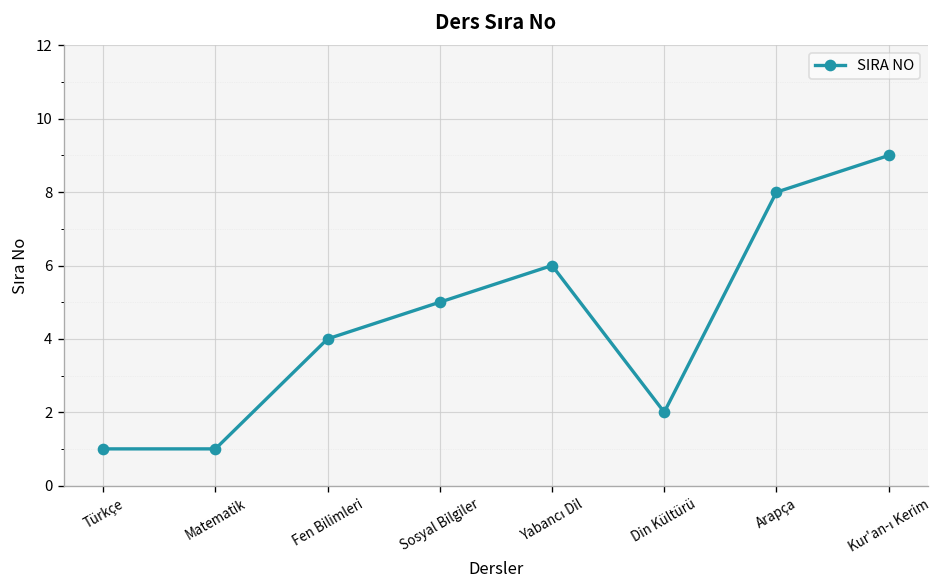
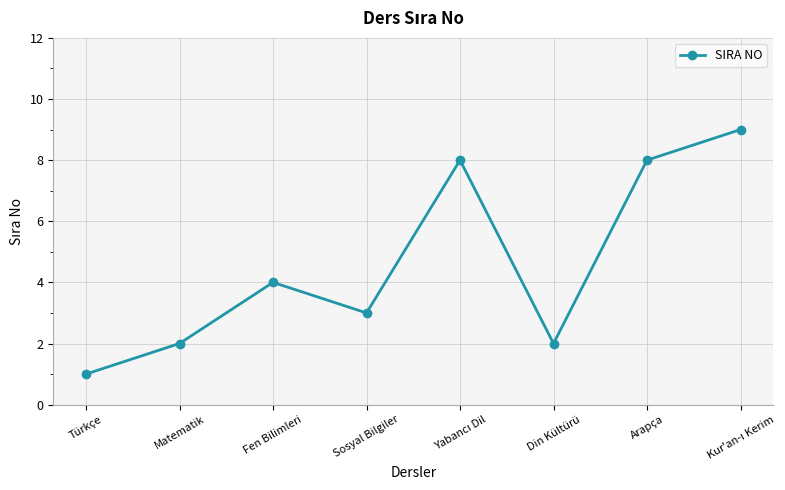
Matematik: 1 -> 2
Sosyal Bilgiler: 5 -> 3
Yabancı Dil: 6 -> 8
